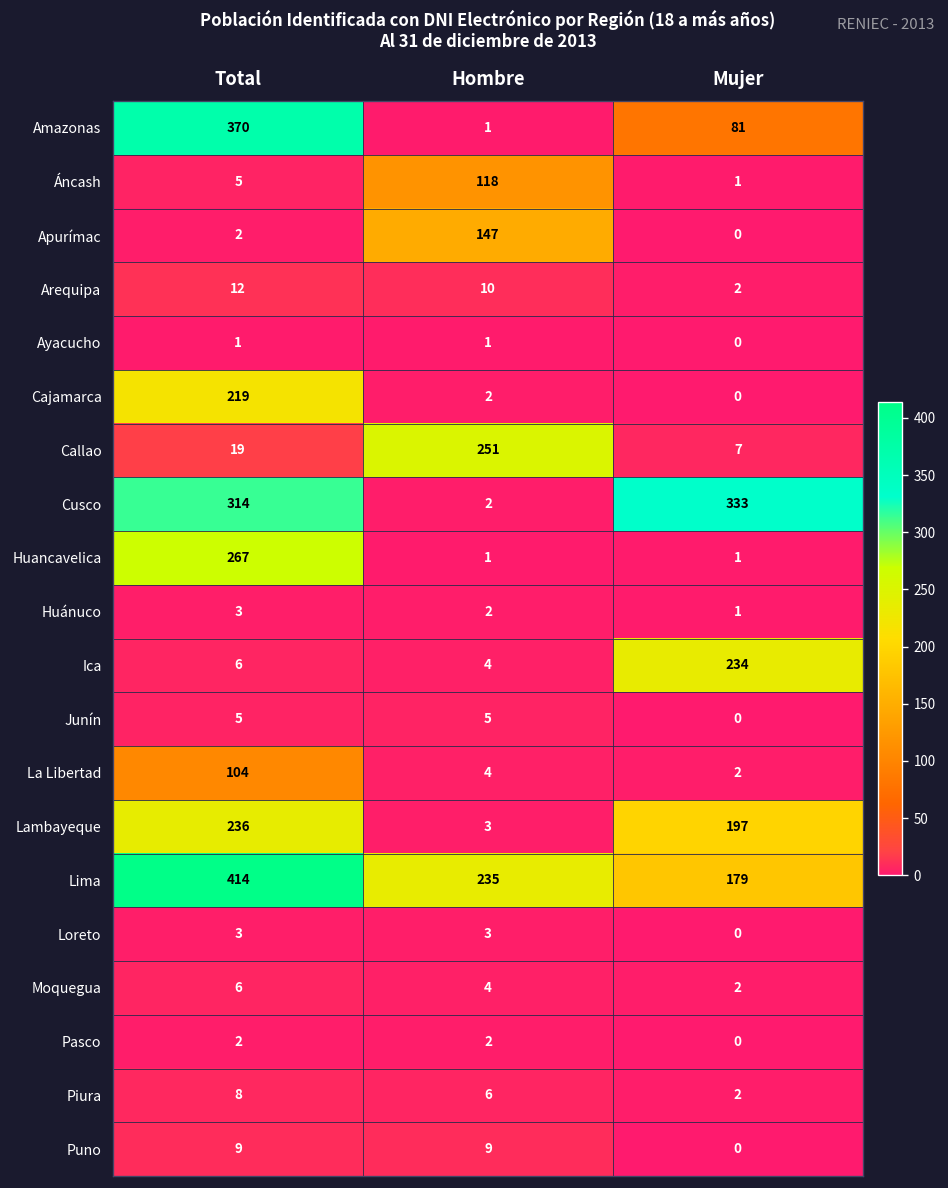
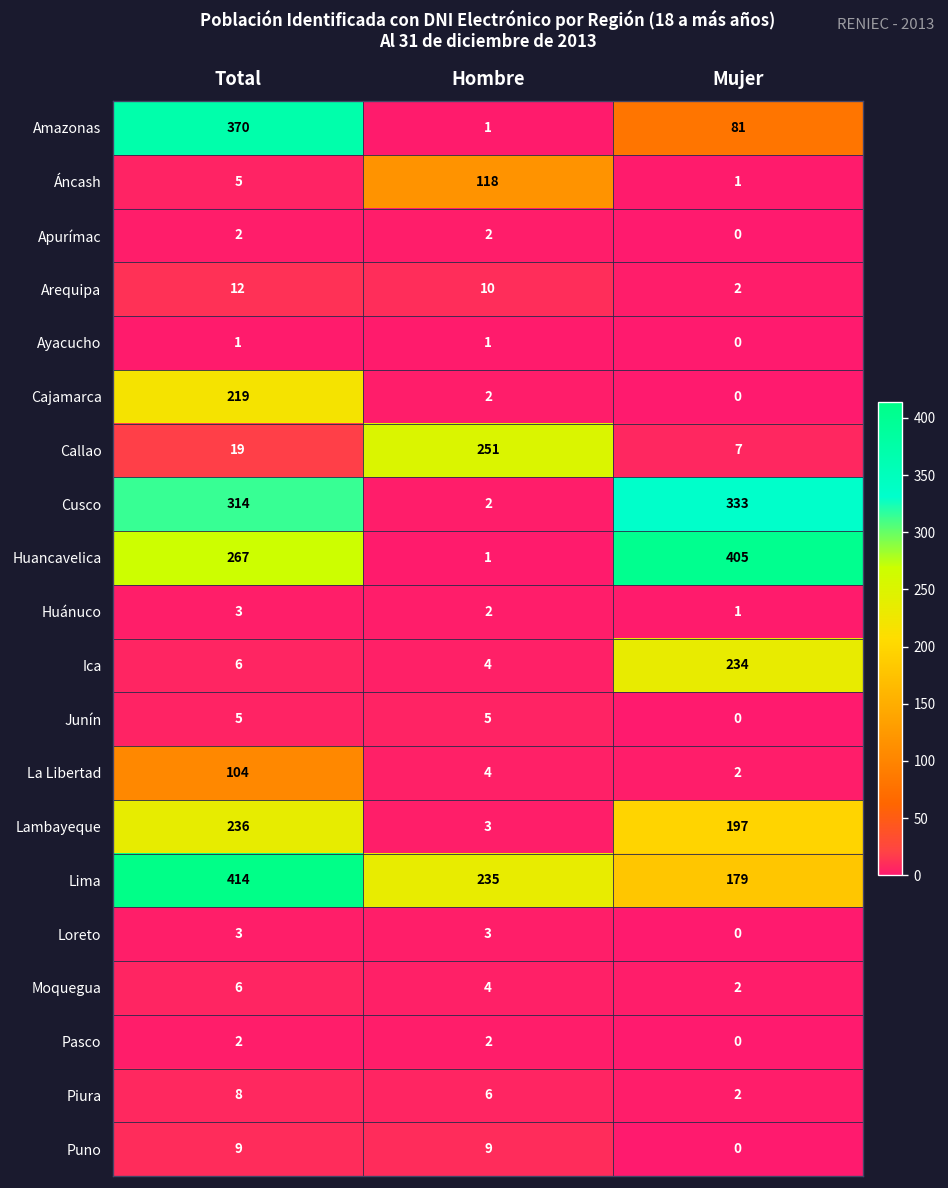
Apurímac, Hombre: 147 -> 2
Huancavelica, Mujer: 1 -> 405
